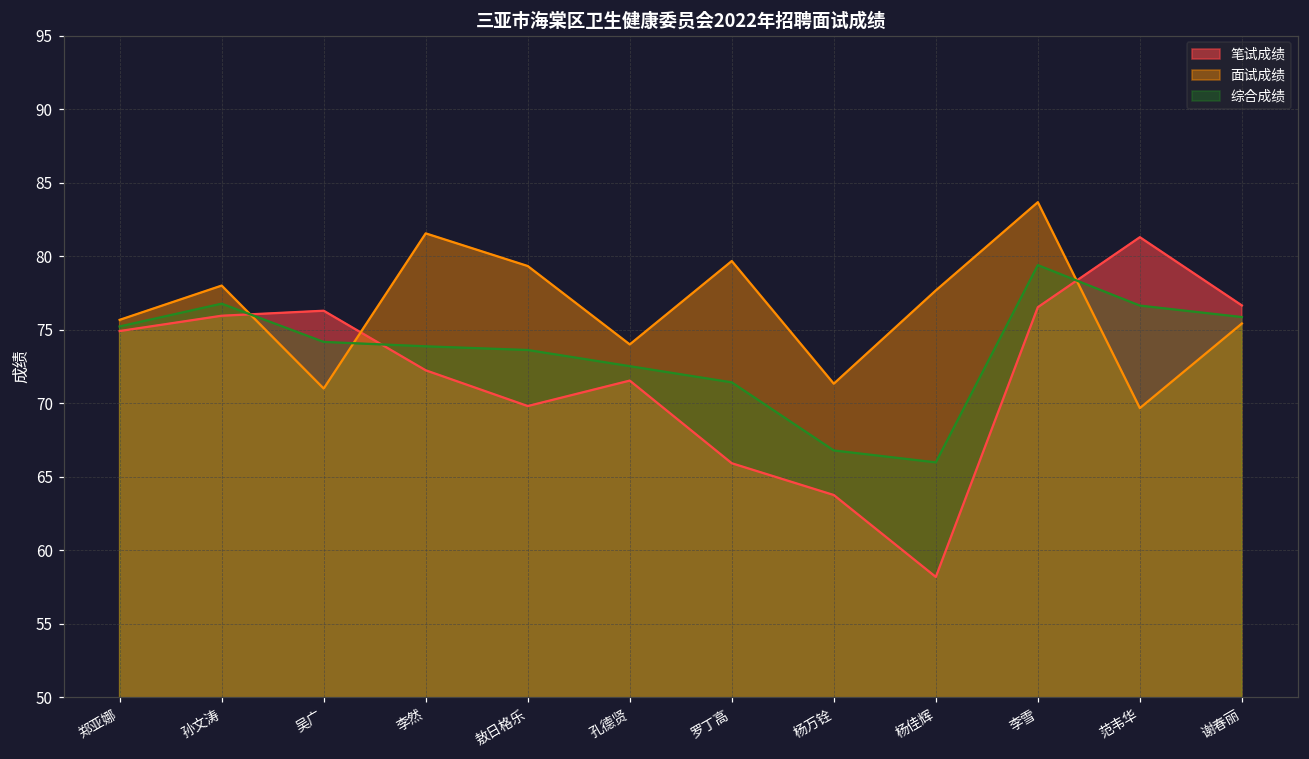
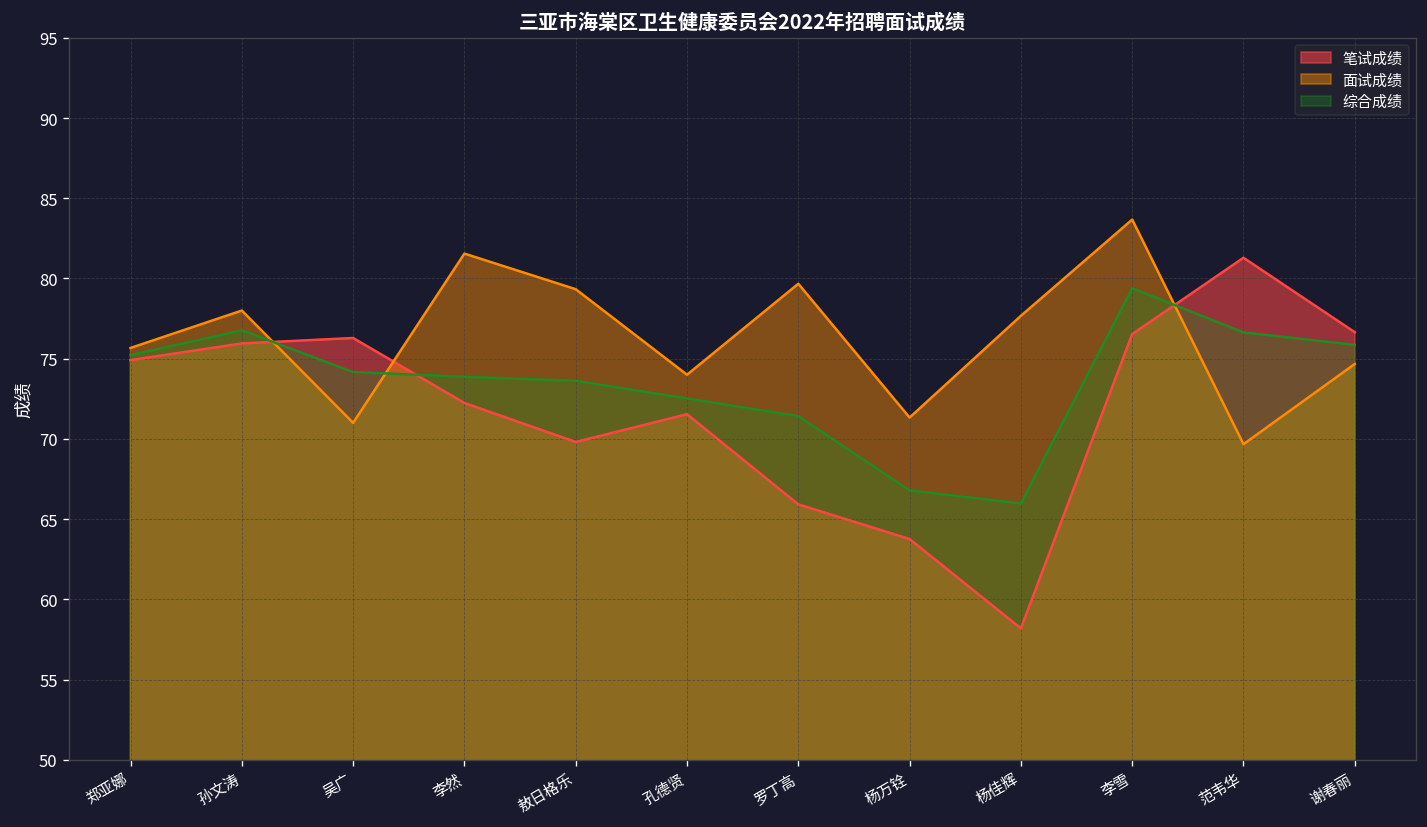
面试成绩, 谢春丽: 75.4 -> 74.7
